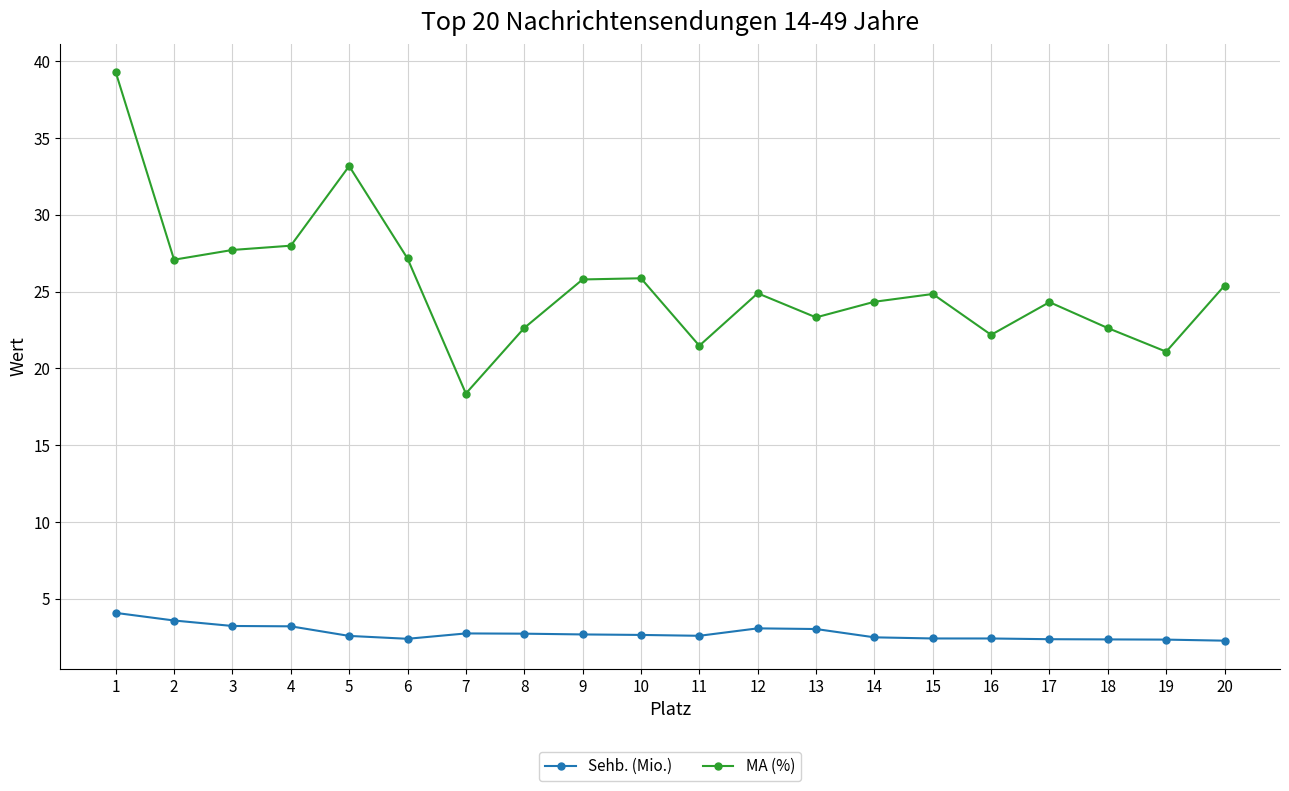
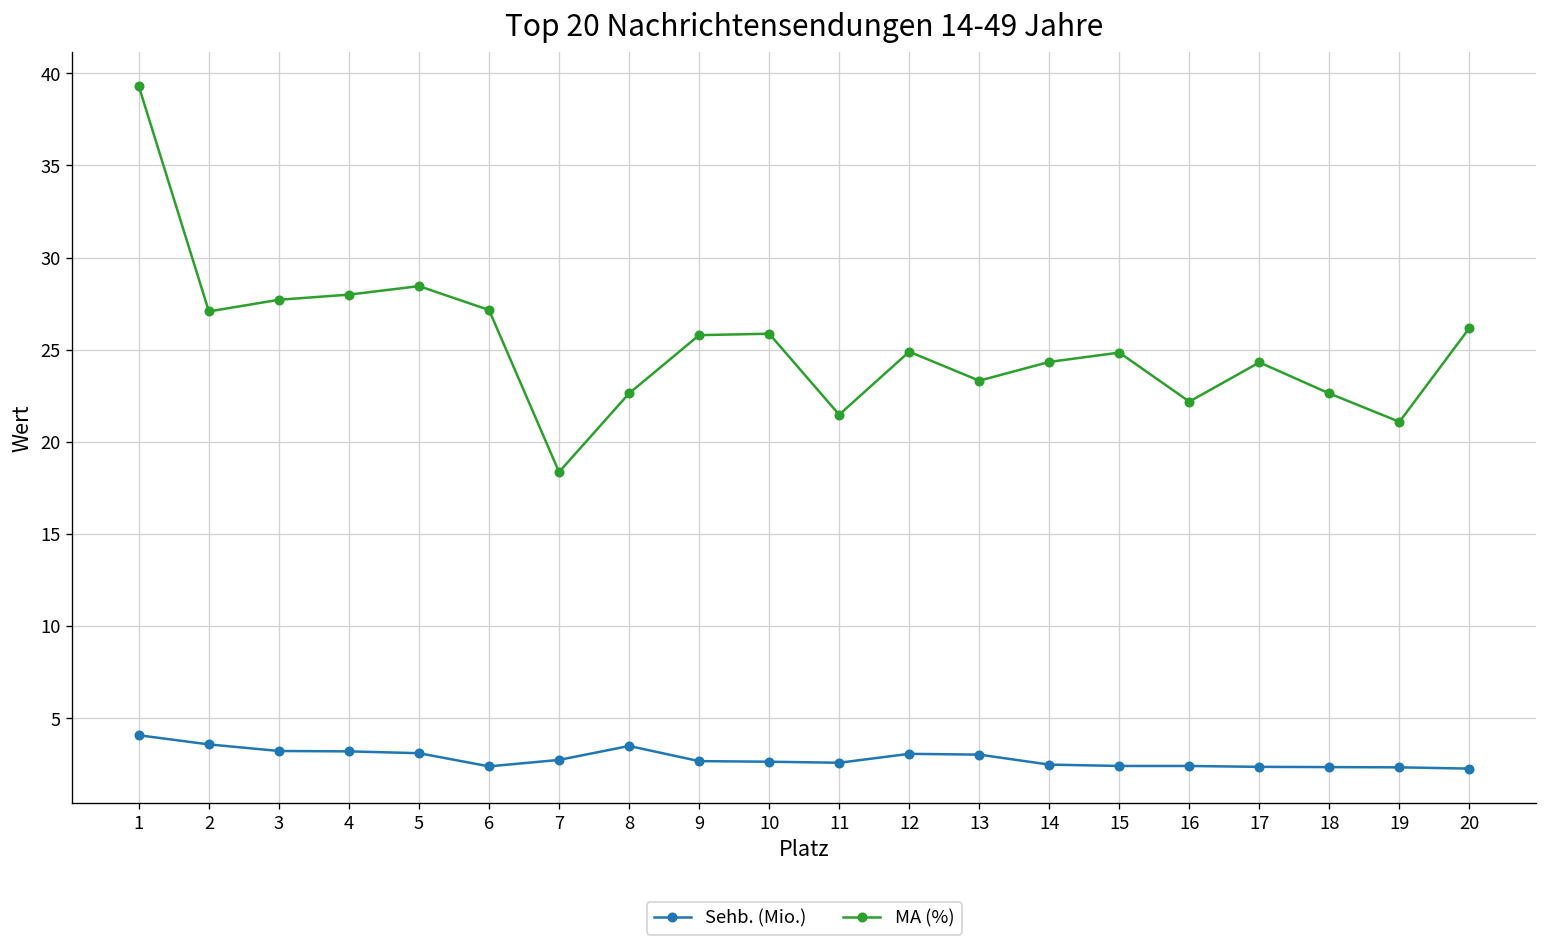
Sehb. (Mio.), 5: 2.6 -> 3.1
MA (%), 5: 33.2 -> 28.4
Sehb. (Mio.), 8: 2.7 -> 3.5
MA (%), 20: 25.4 -> 26.2
